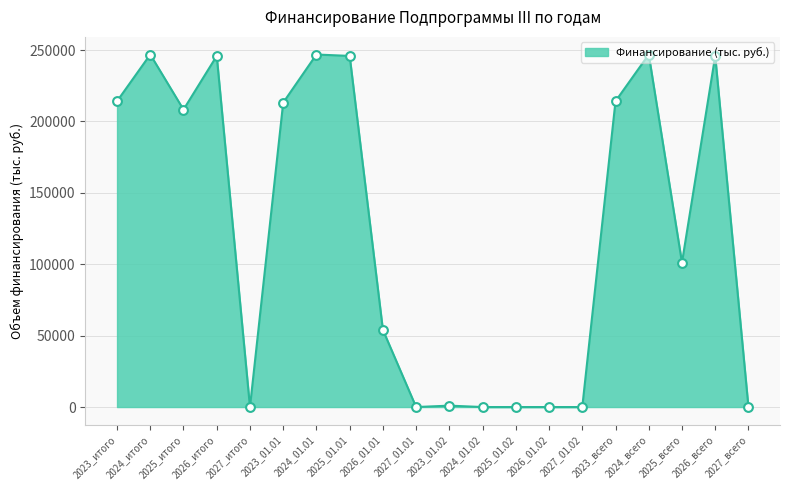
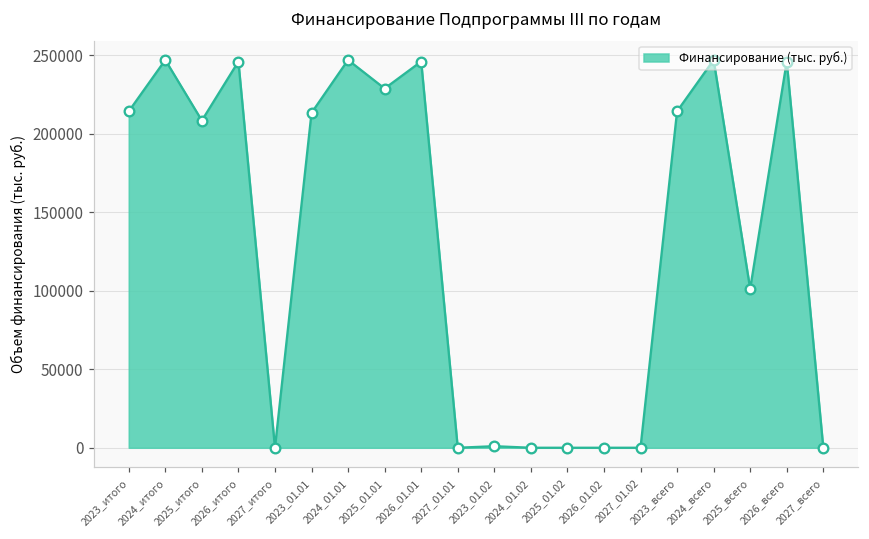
2025_01.01: 246000 -> 229000
2026_01.01: 54000 -> 246000
